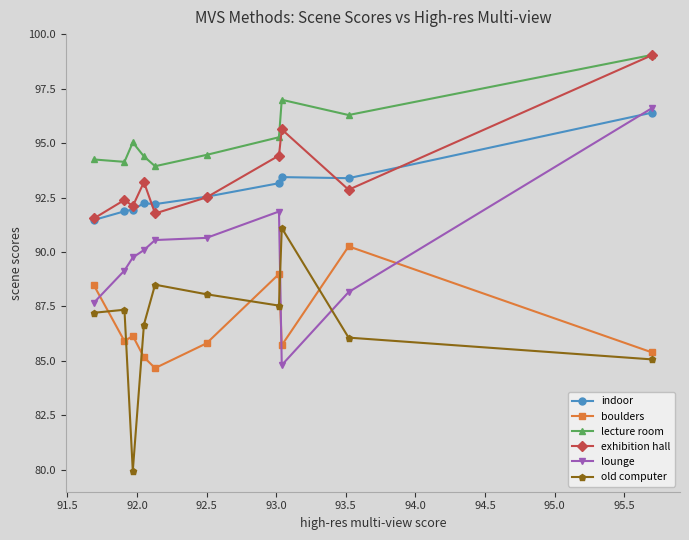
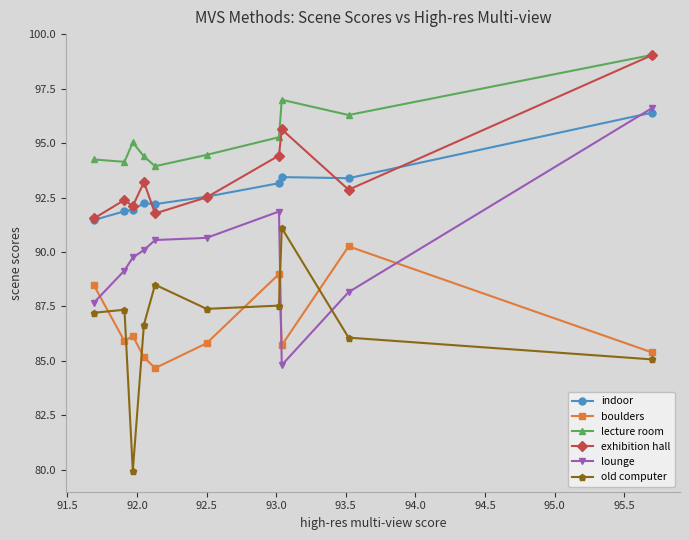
old computer, 92.5: 88.1 -> 87.4
